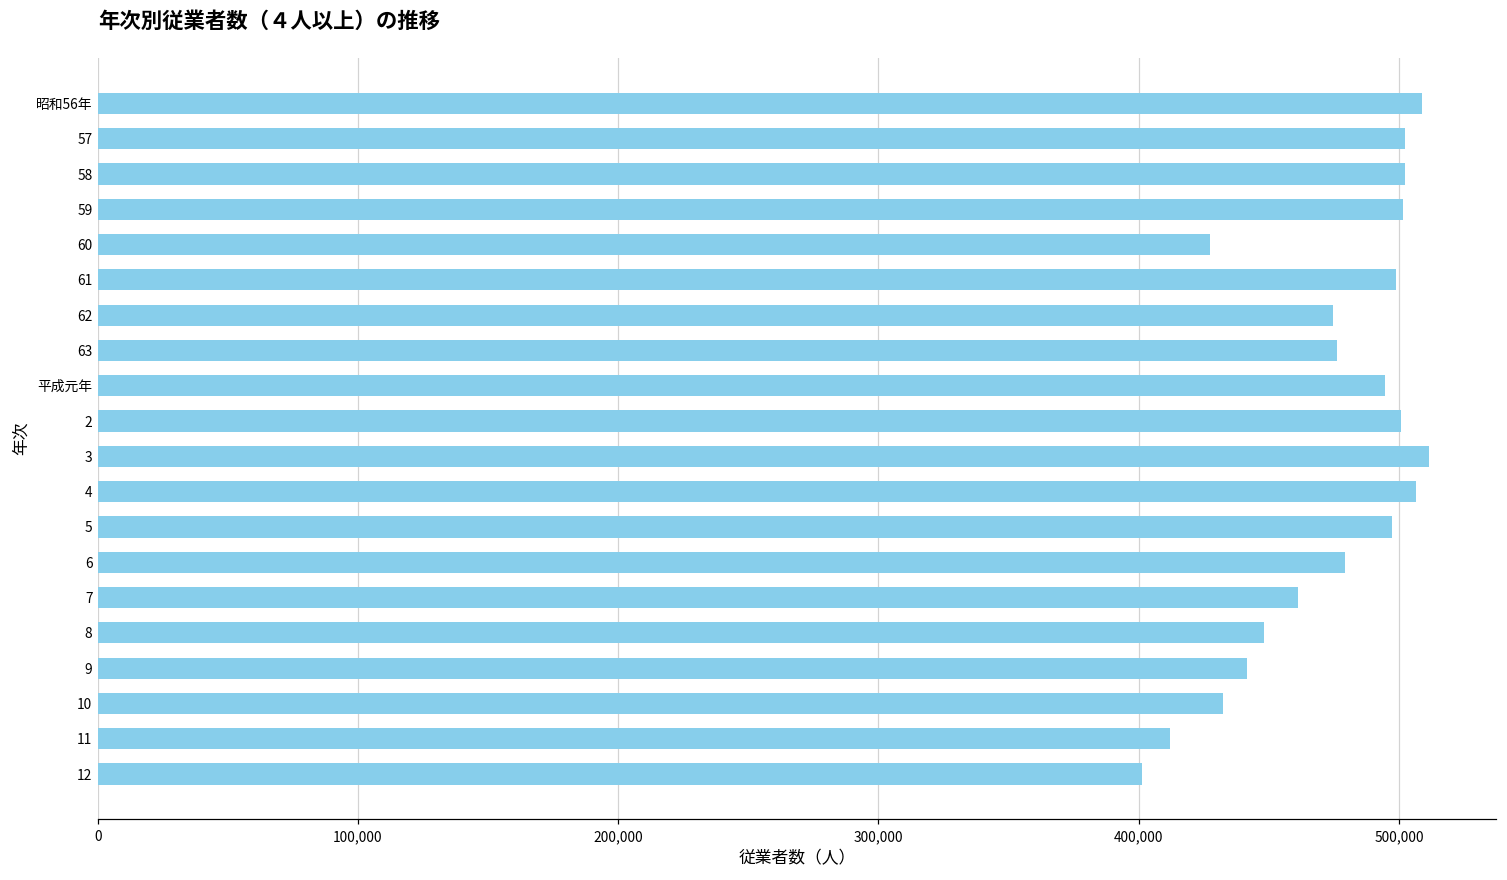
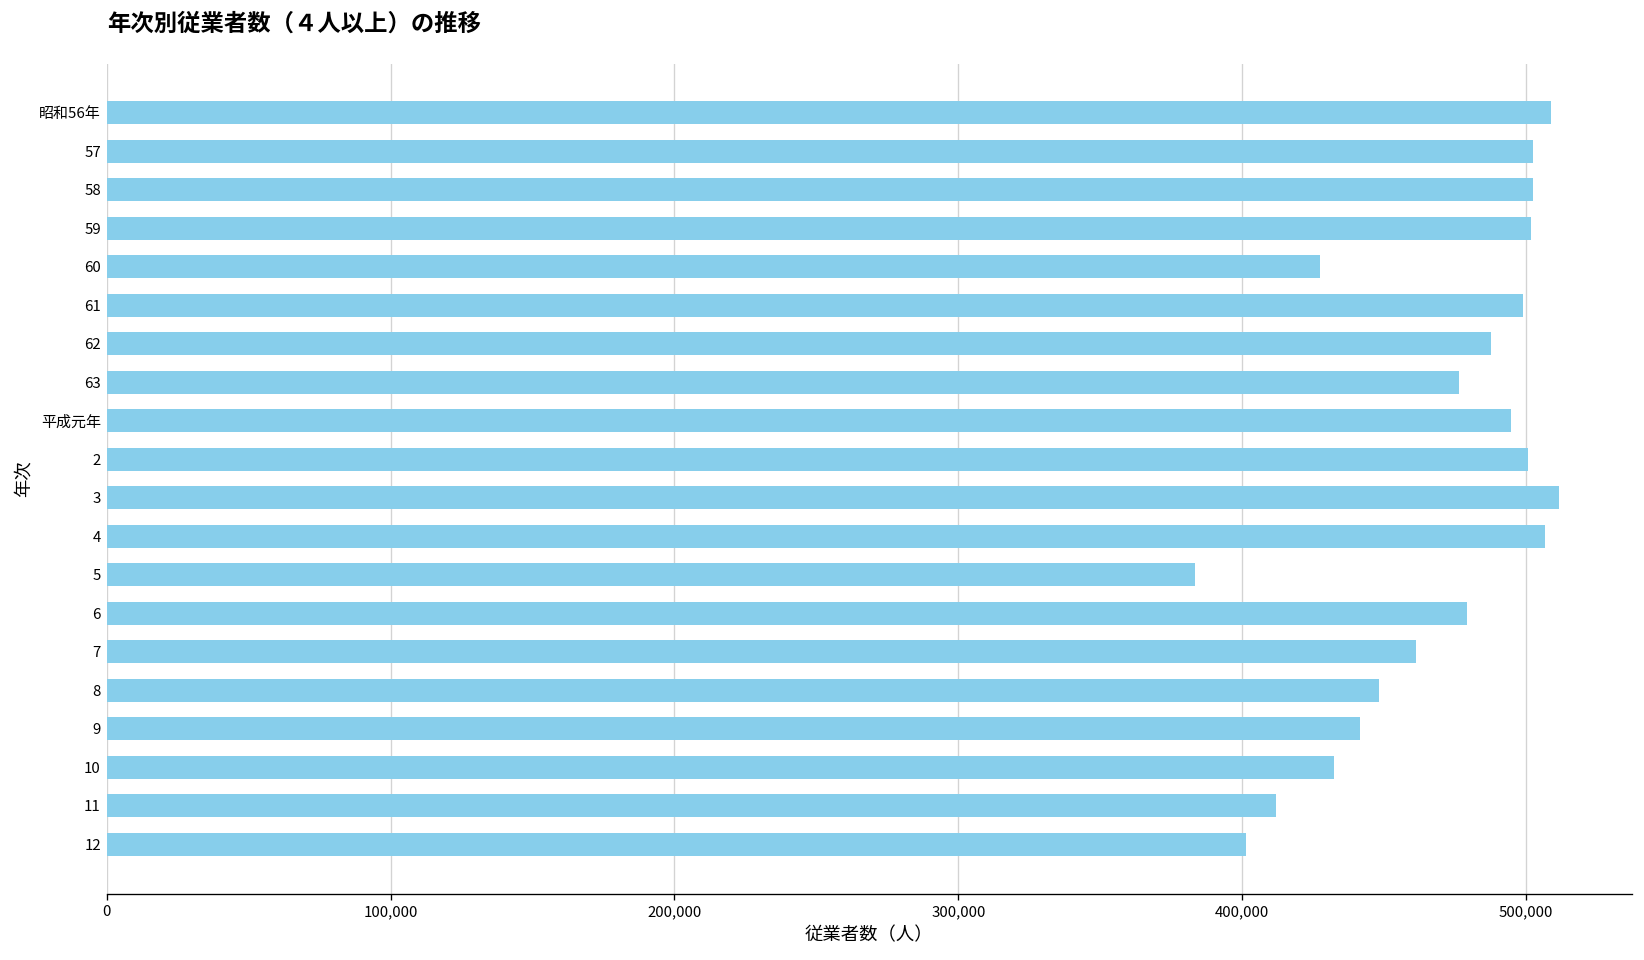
62: 475,000 -> 487,000
5: 497,000 -> 383,000
